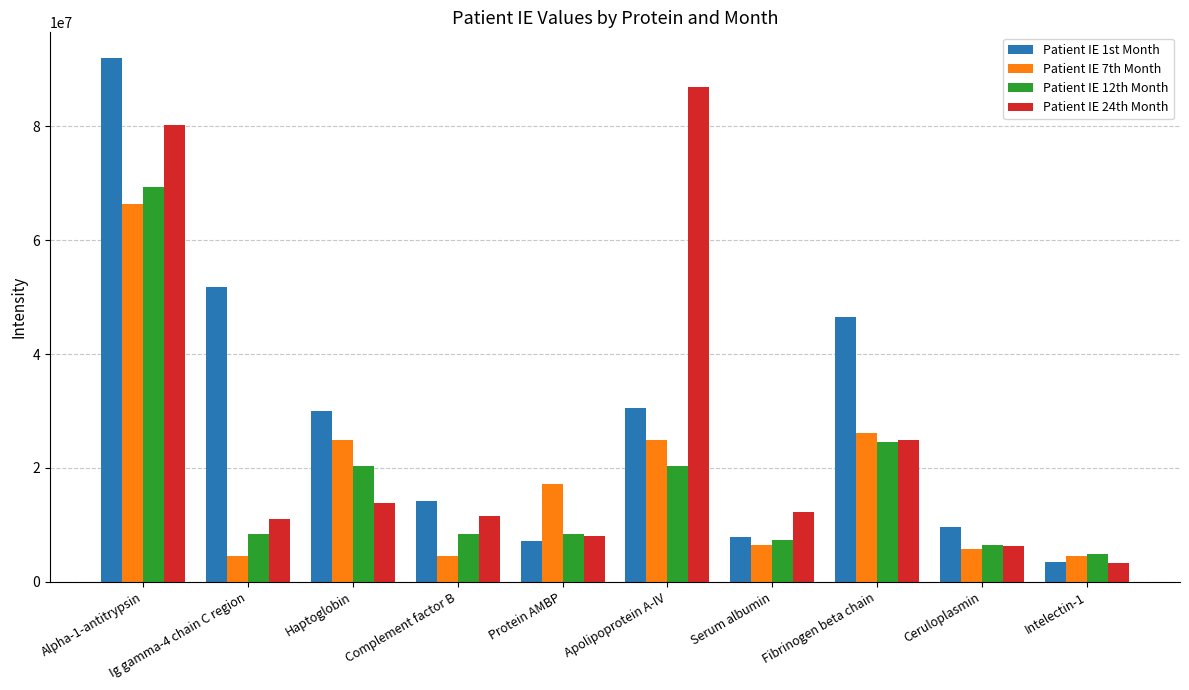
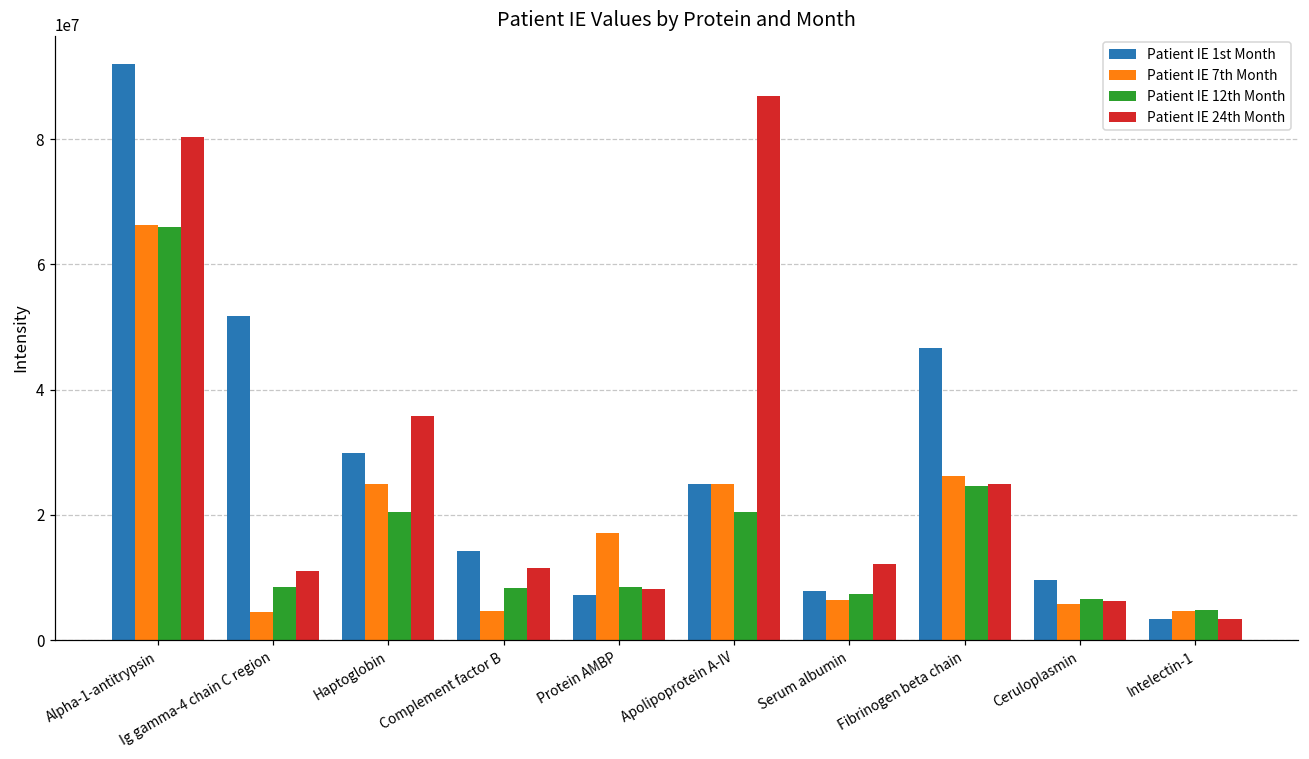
Patient IE 12th Month, Alpha-1-antitrypsin: 69000000 -> 66000000
Patient IE 24th Month, Haptoglobin: 14000000 -> 36000000
Patient IE 1st Month, Apolipoprotein A-IV: 30000000 -> 25000000
